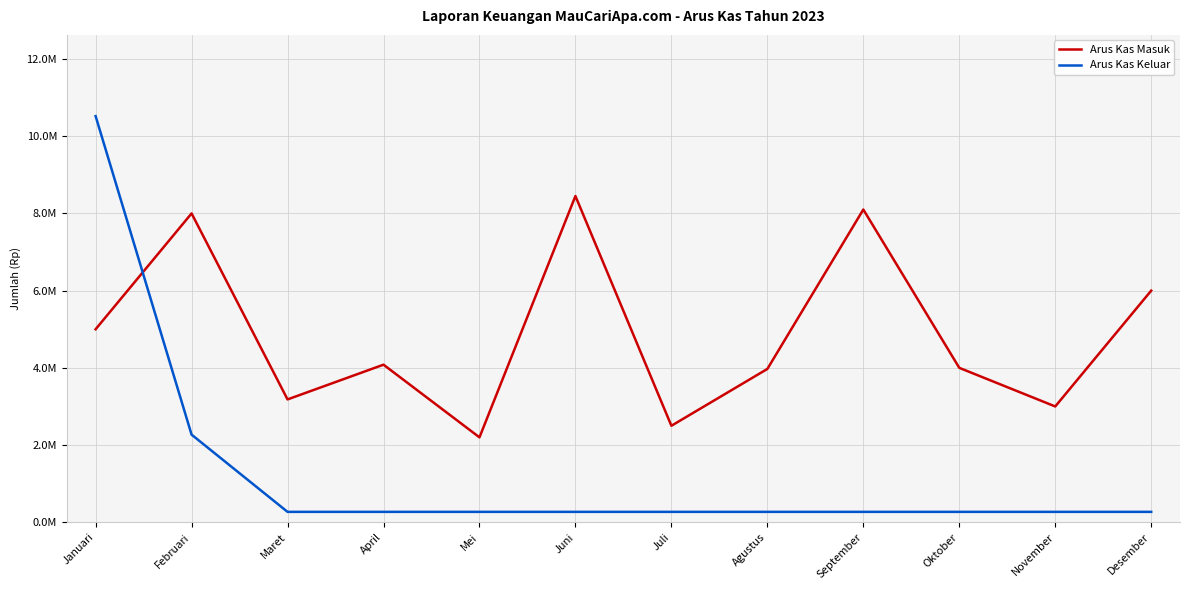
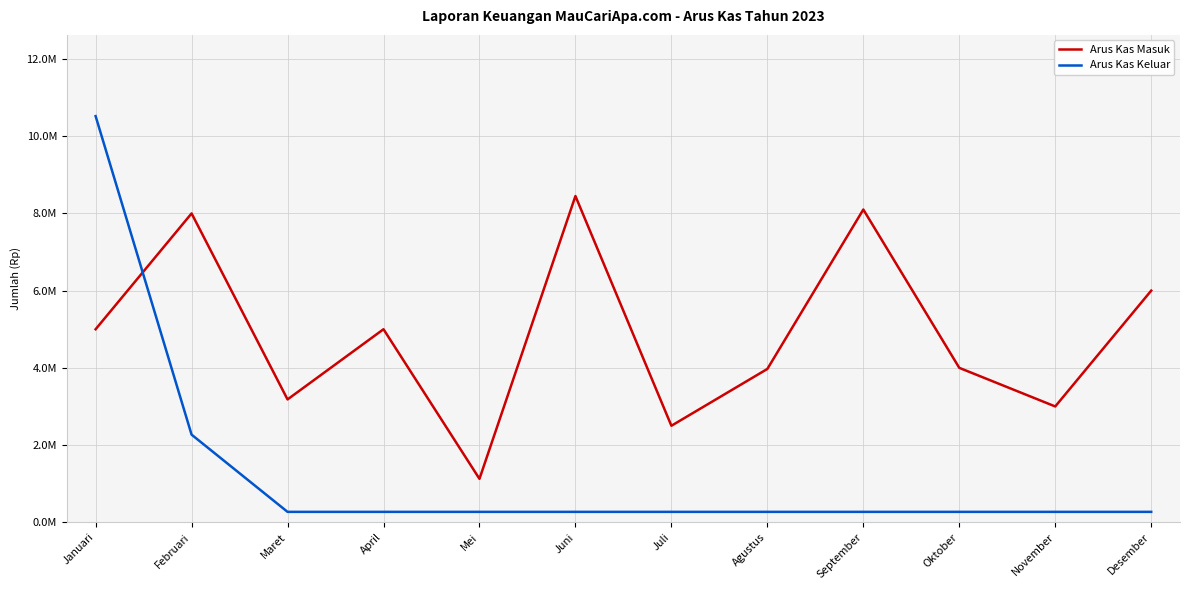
Arus Kas Masuk, April: 4100000 -> 5000000
Arus Kas Masuk, Mei: 2200000 -> 1100000
